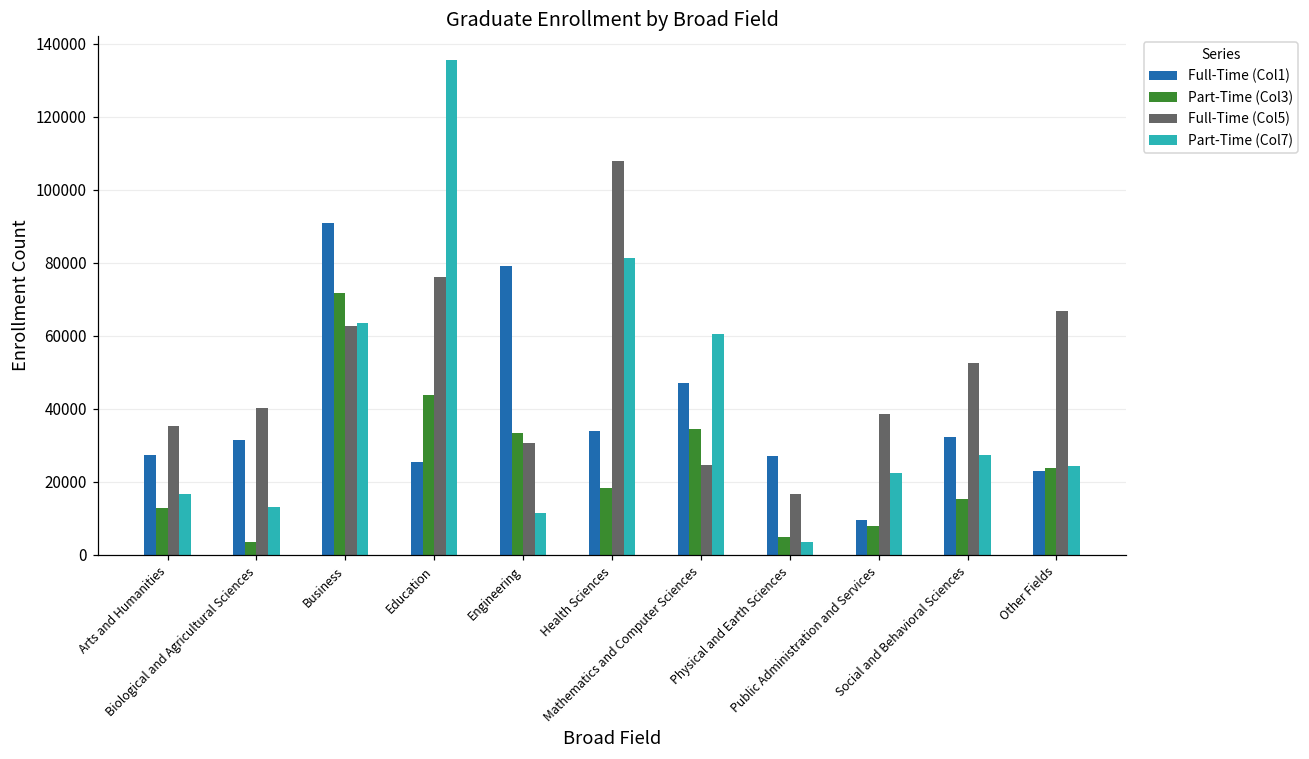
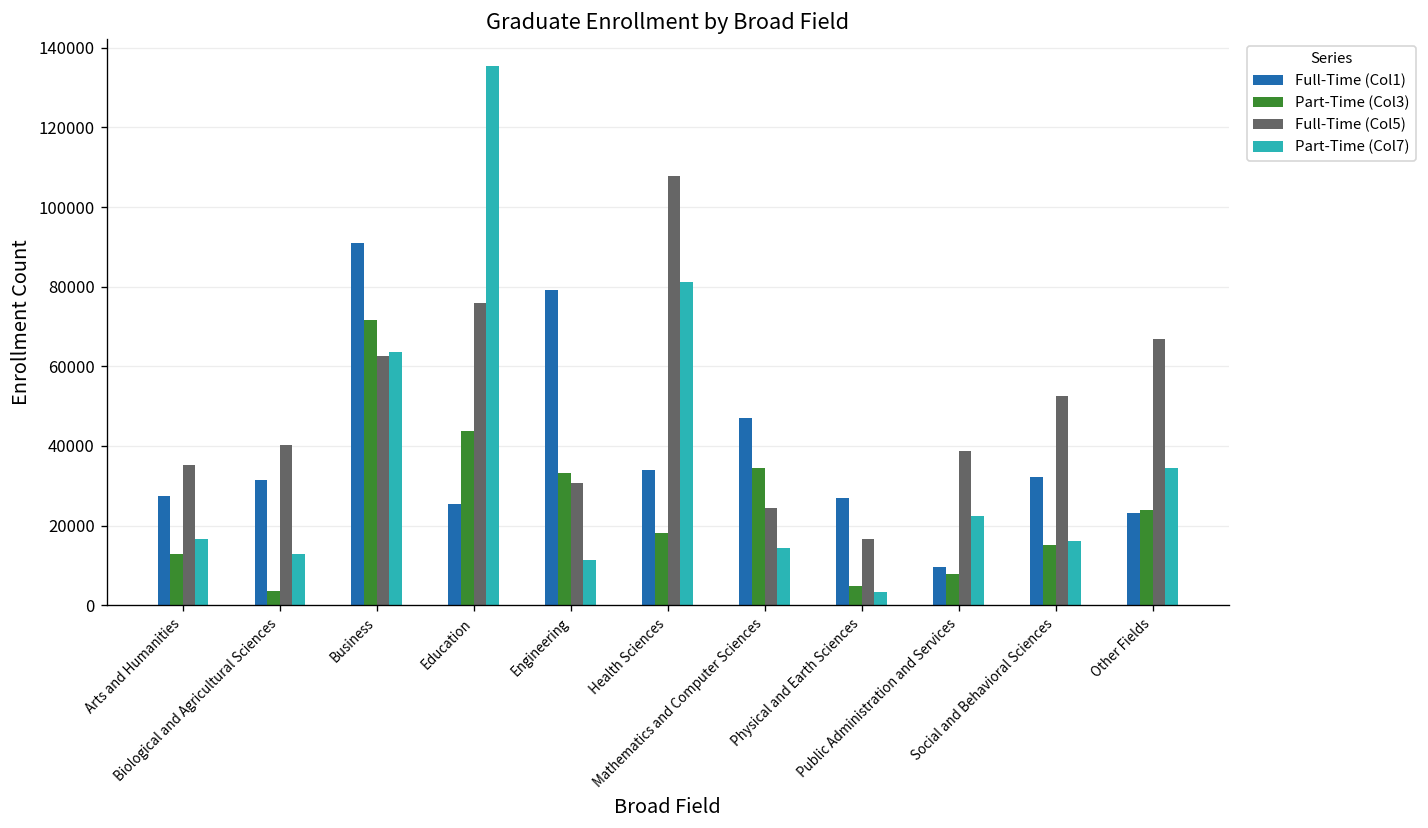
Part-Time (Col7), Mathematics and Computer Sciences: 60000 -> 14000
Part-Time (Col7), Social and Behavioral Sciences: 27000 -> 16000
Part-Time (Col7), Other Fields: 24000 -> 35000
